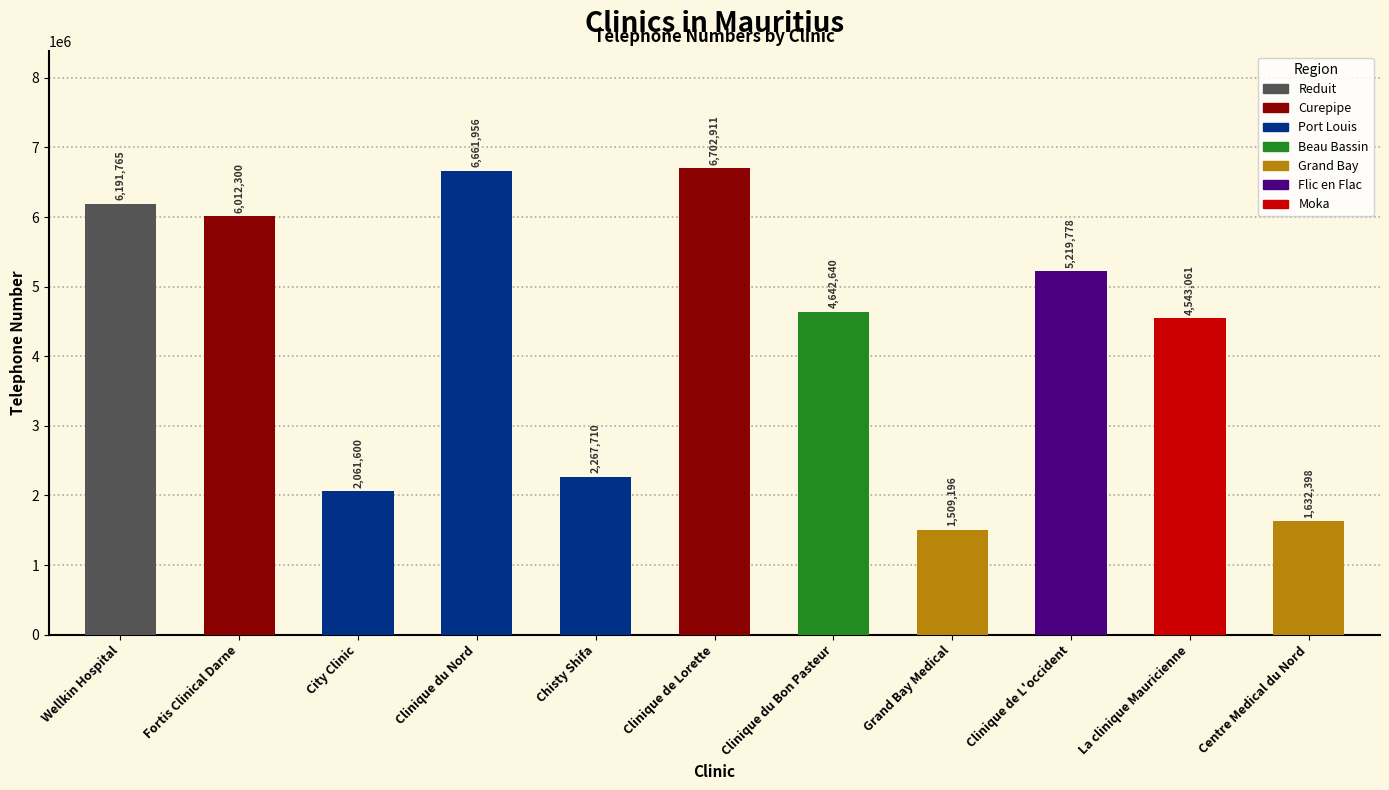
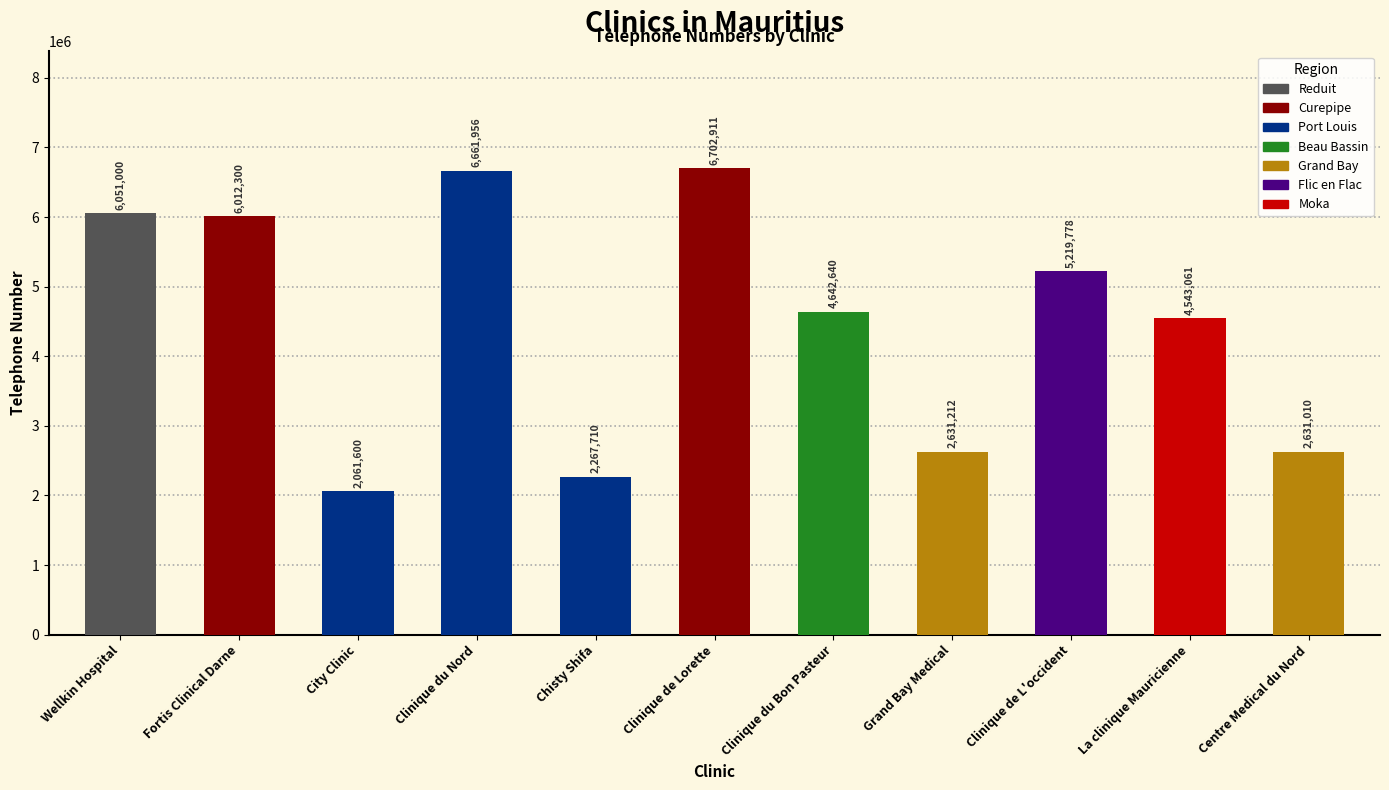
Wellkin Hospital: 6,191,765 -> 6,051,000
Grand Bay Medical: 1,509,196 -> 2,631,212
Centre Medical du Nord: 1,632,398 -> 2,631,010
